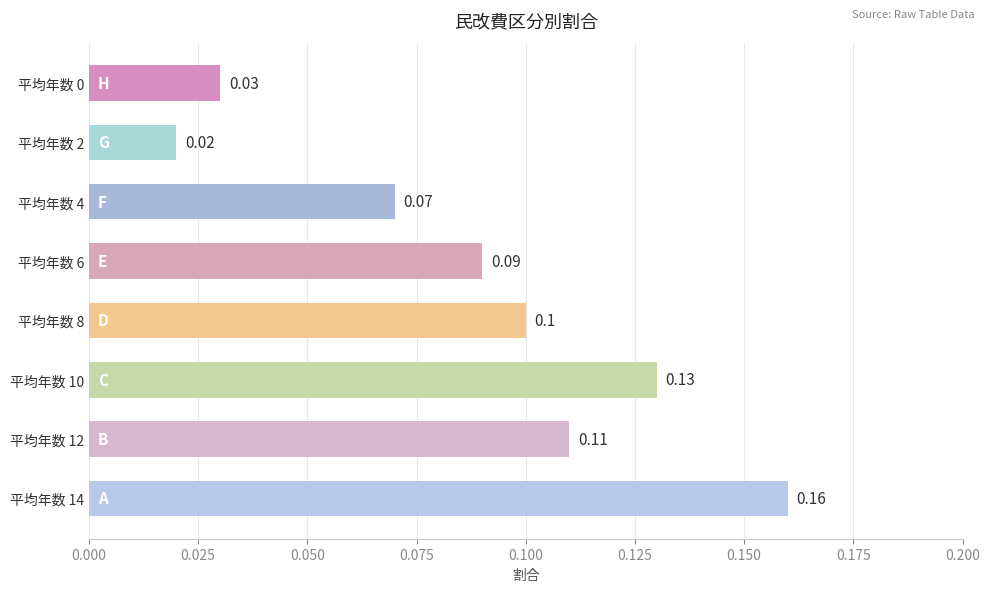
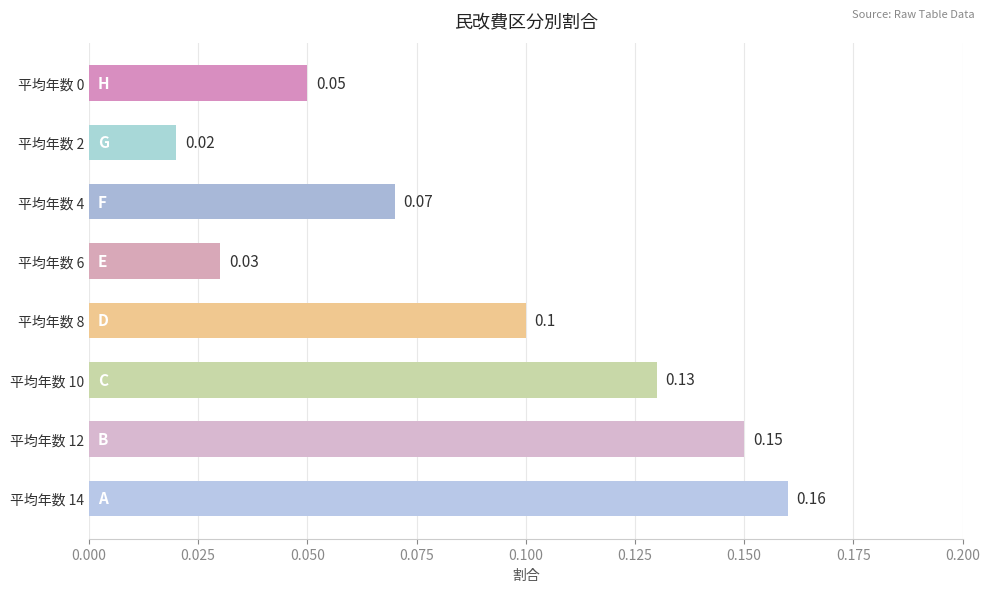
平均年数 0: 0.03 -> 0.05
平均年数 6: 0.09 -> 0.03
平均年数 12: 0.11 -> 0.15
